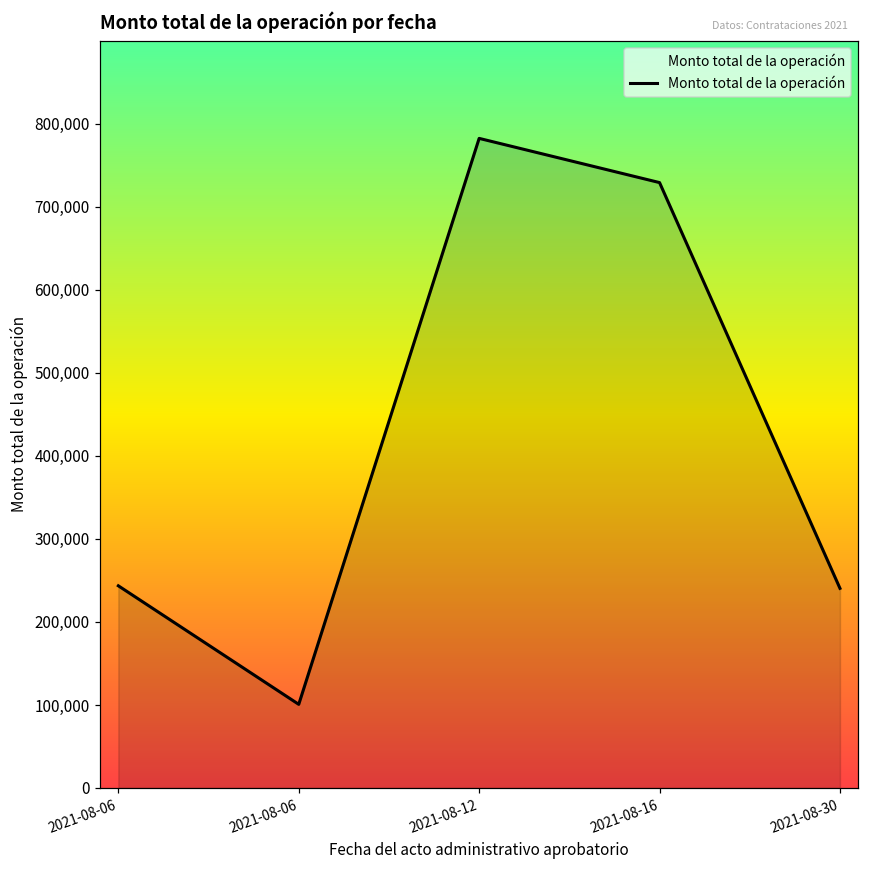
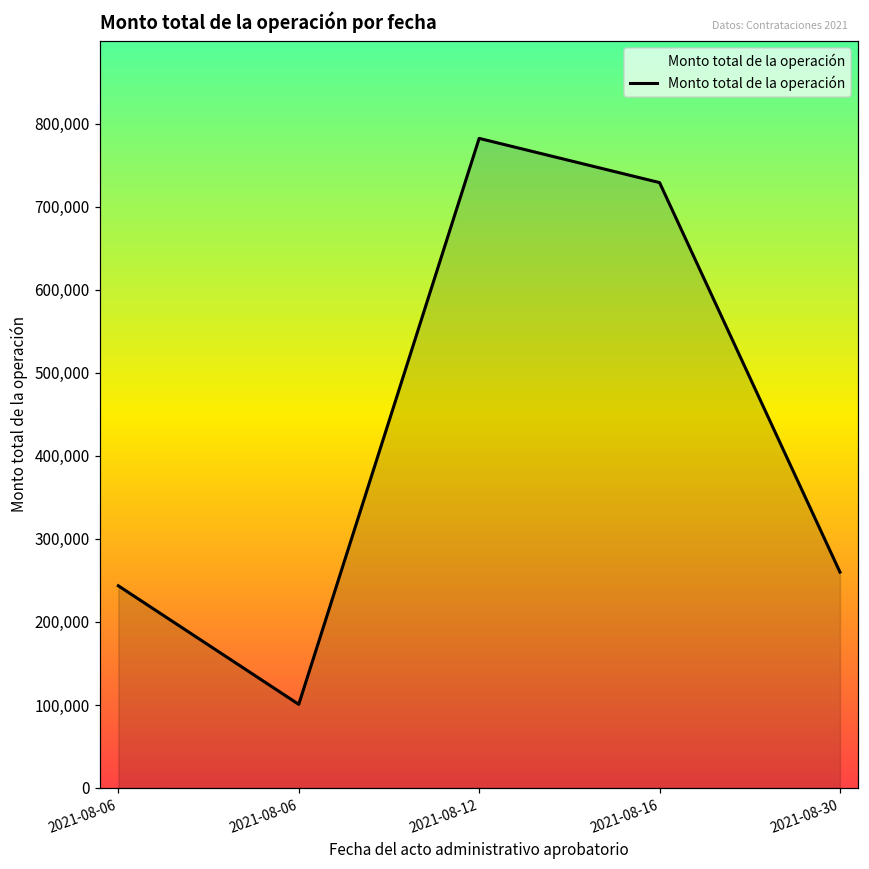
2021-08-30: 240,000 -> 260,000
